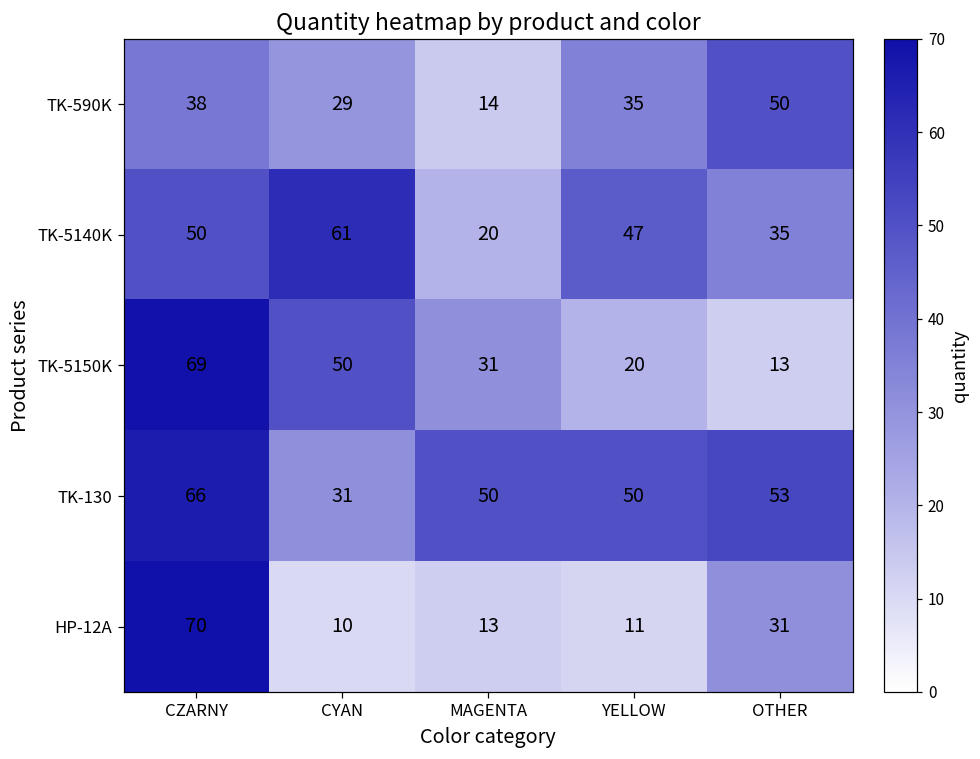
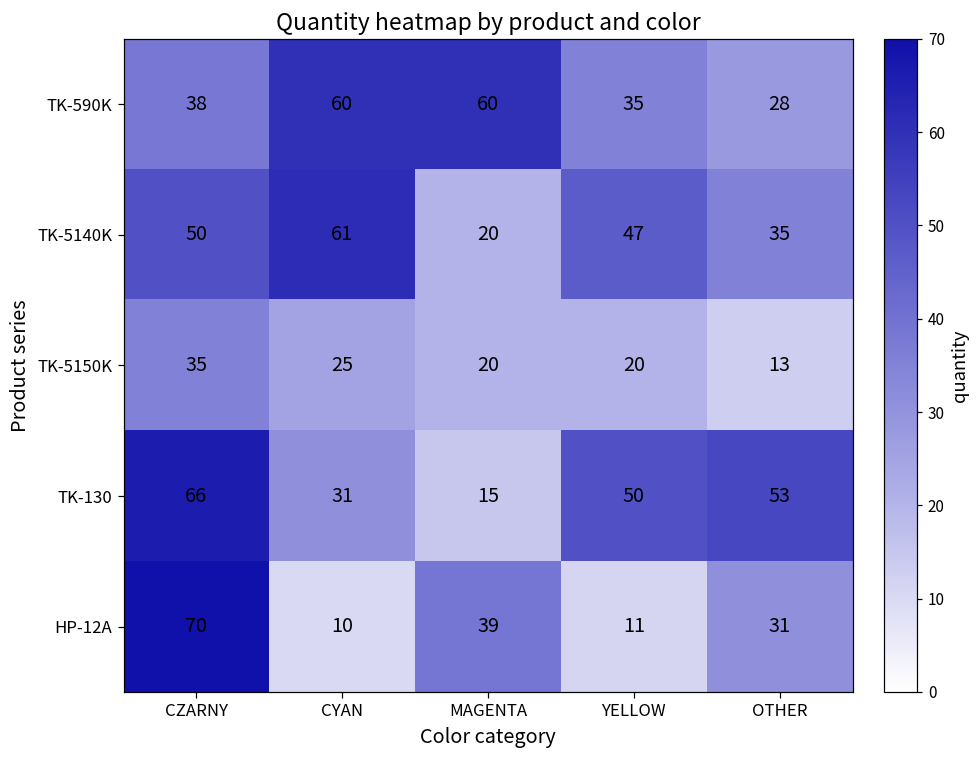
TK-590K, CYAN: 29 -> 60
TK-590K, MAGENTA: 14 -> 60
TK-590K, OTHER: 50 -> 28
TK-5150K, CZARNY: 69 -> 35
TK-5150K, CYAN: 50 -> 25
TK-5150K, MAGENTA: 31 -> 20
TK-130, MAGENTA: 50 -> 15
HP-12A, MAGENTA: 13 -> 39
